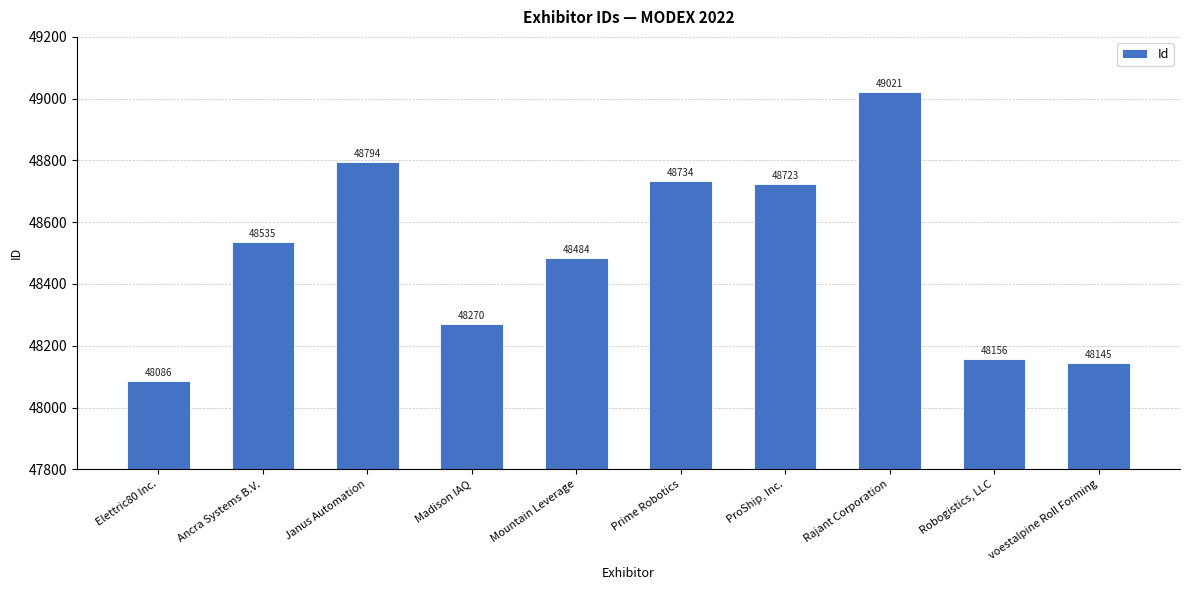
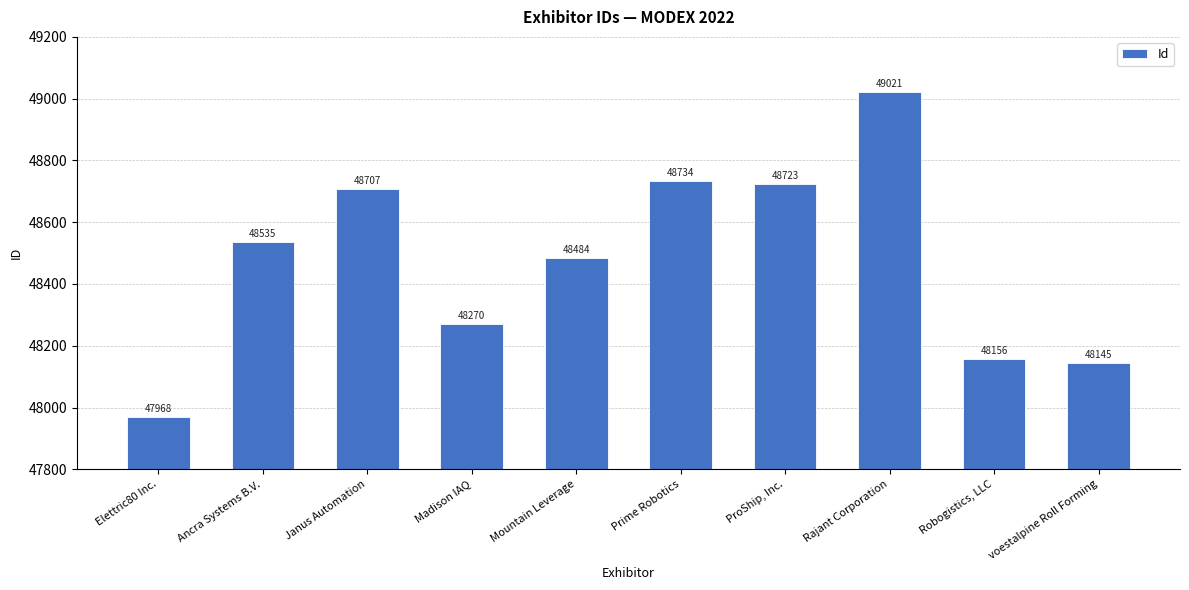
Elettric80 Inc.: 48086 -> 47968
Janus Automation: 48794 -> 48707
